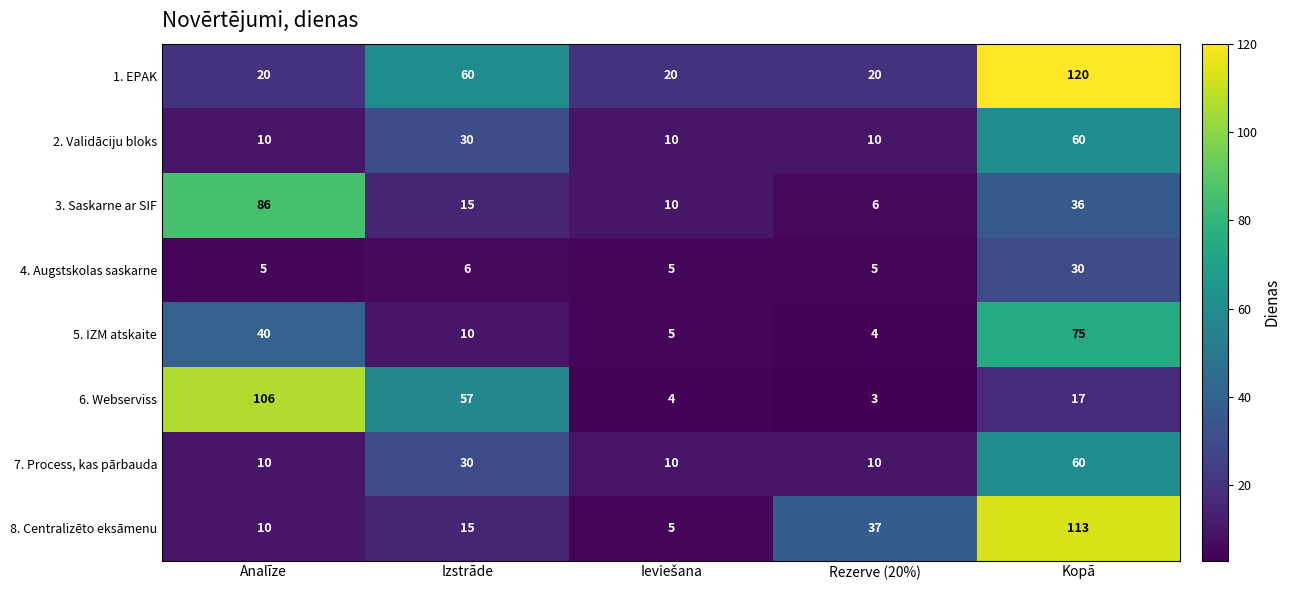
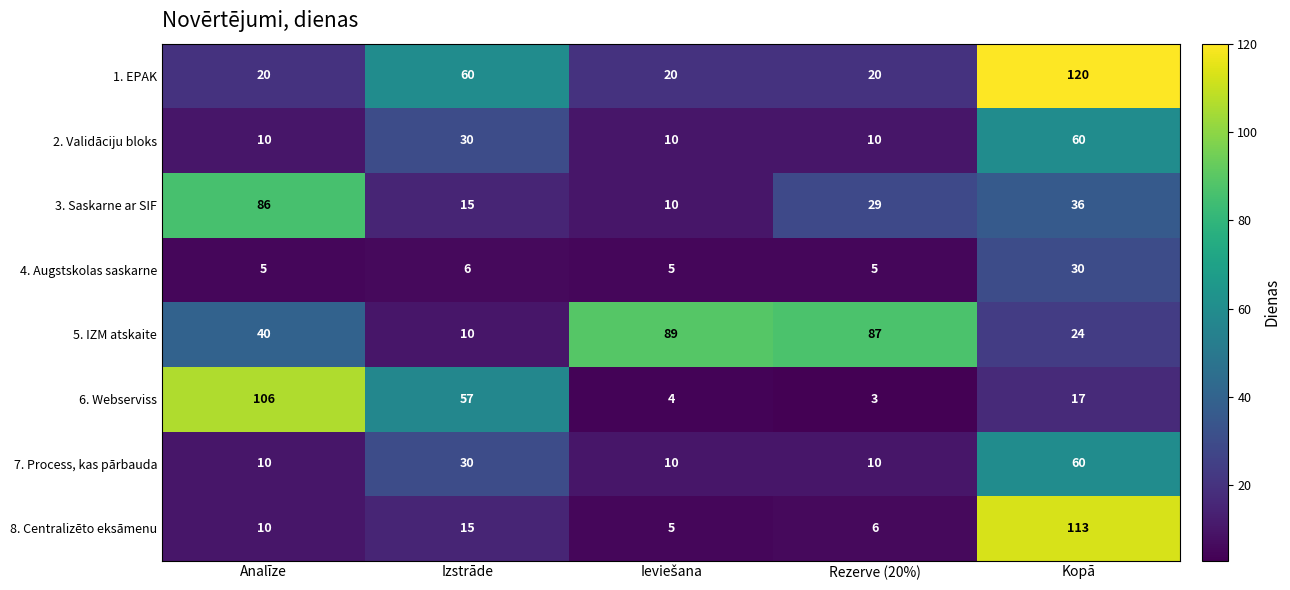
3. Saskarne ar SIF, Rezerve (20%): 6 -> 29
5. IZM atskaite, Ieviešana: 5 -> 89
5. IZM atskaite, Rezerve (20%): 4 -> 87
5. IZM atskaite, Kopā: 75 -> 24
8. Centralizēto eksāmenu, Rezerve (20%): 37 -> 6
